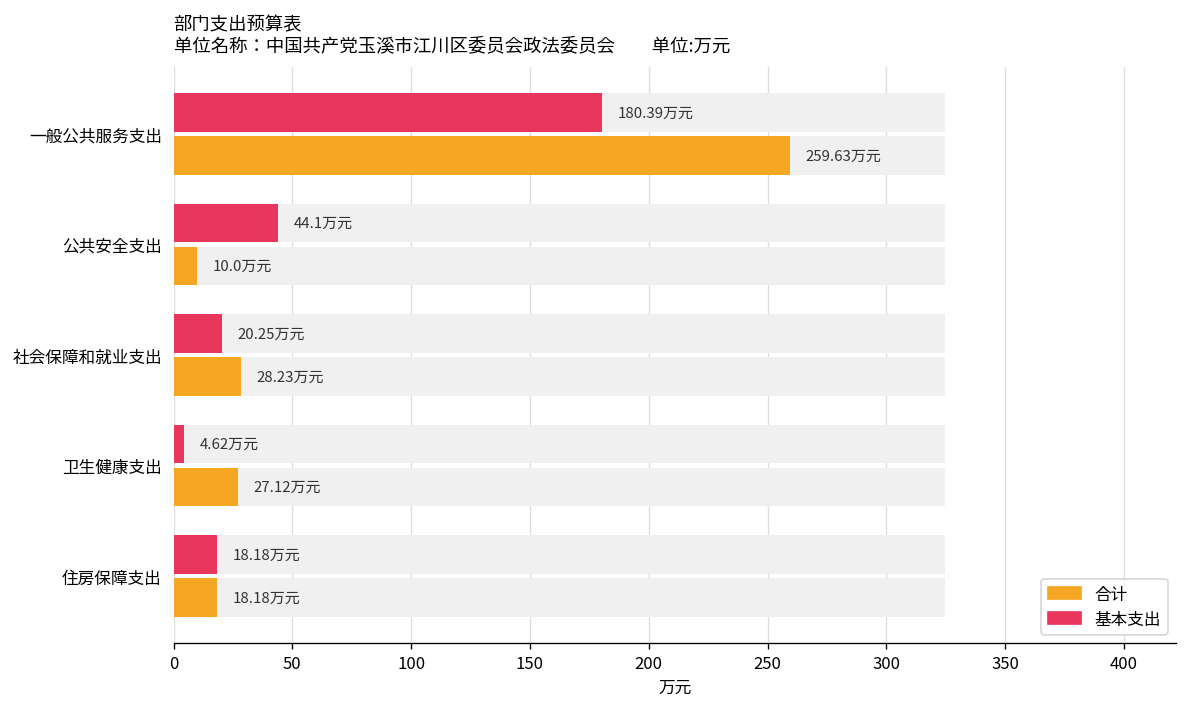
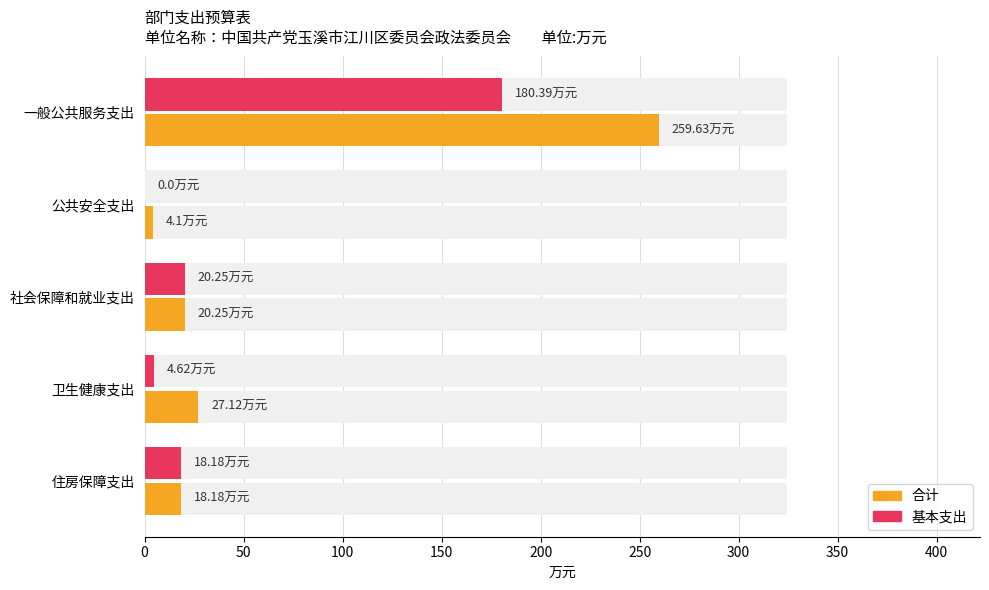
基本支出, 公共安全支出: 44.1 -> 0.0
合计, 公共安全支出: 10.0 -> 4.1
合计, 社会保障和就业支出: 28.23 -> 20.25
